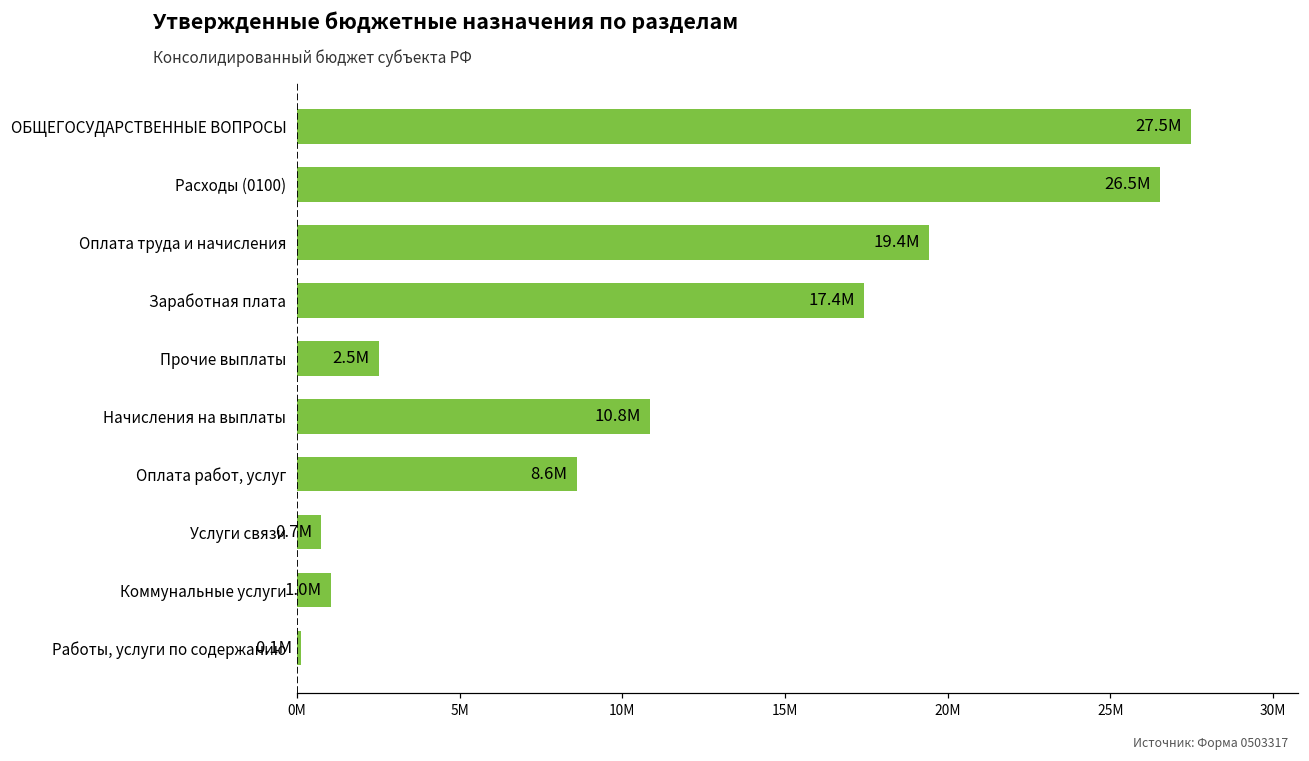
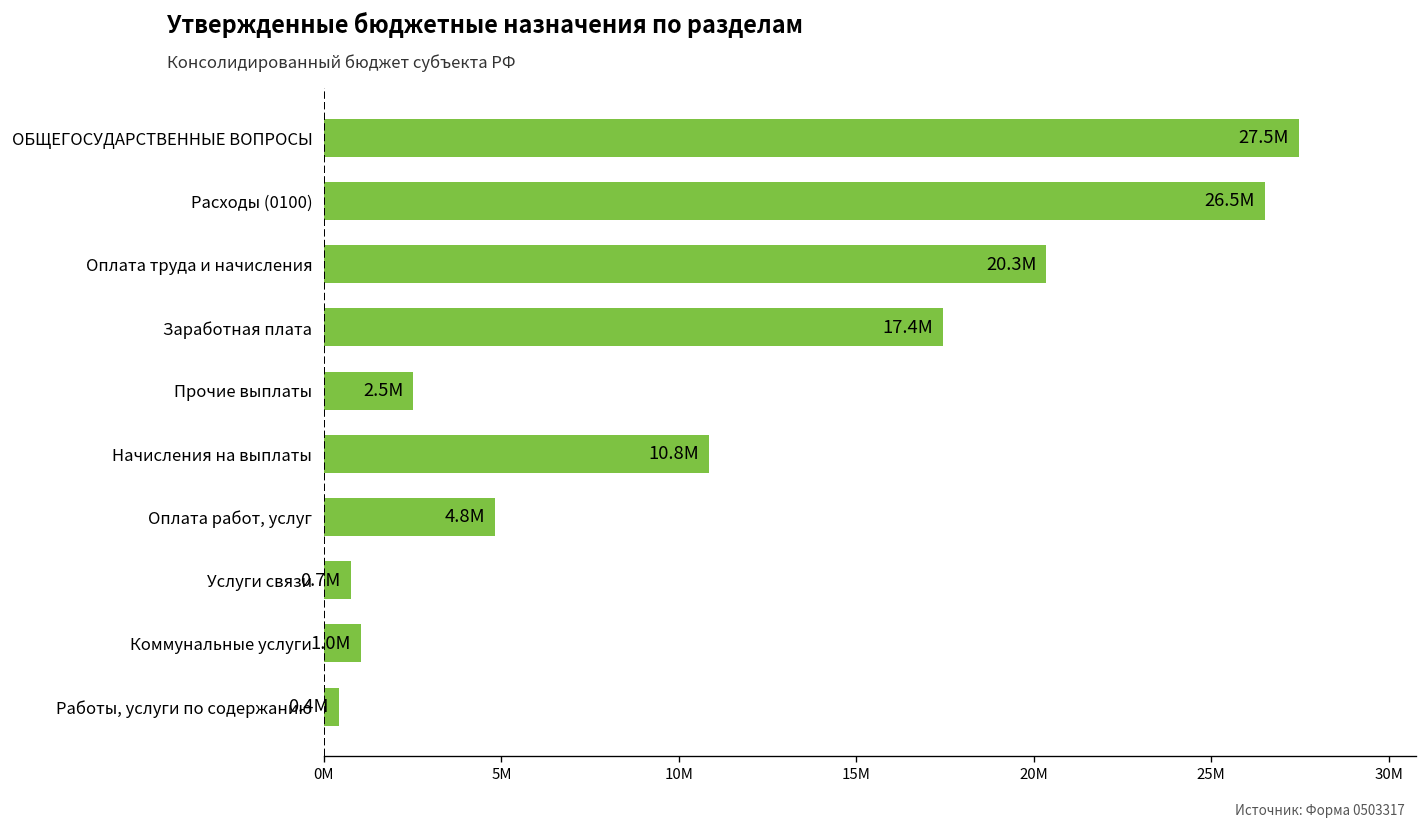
Оплата труда и начисления: 19.4M -> 20.3M
Оплата работ, услуг: 8.6M -> 4.8M
Работы, услуги по содержанию: 0.1M -> 0.4M
